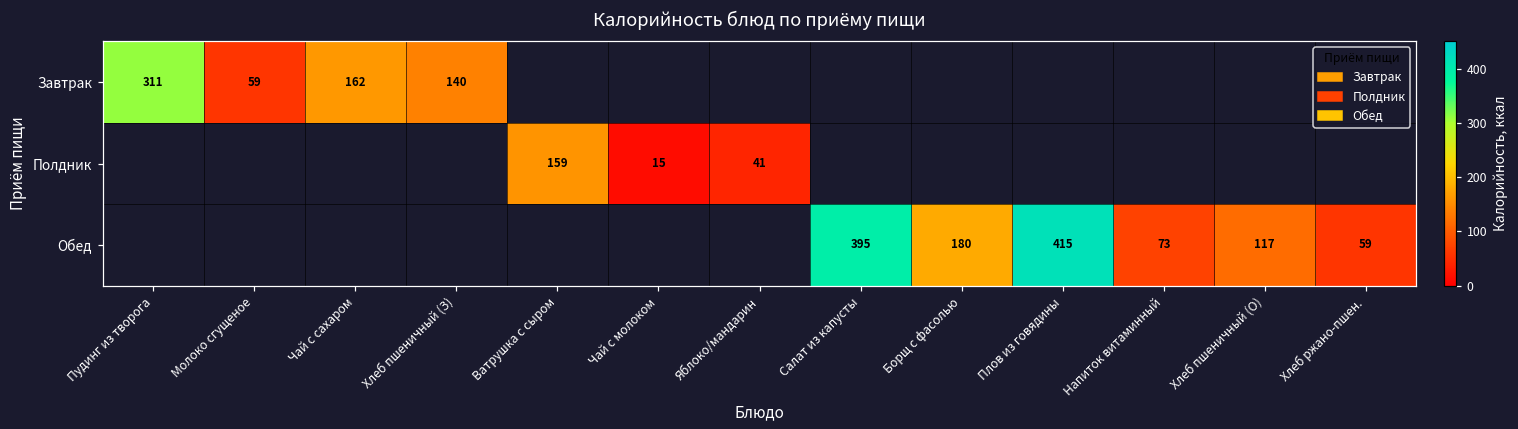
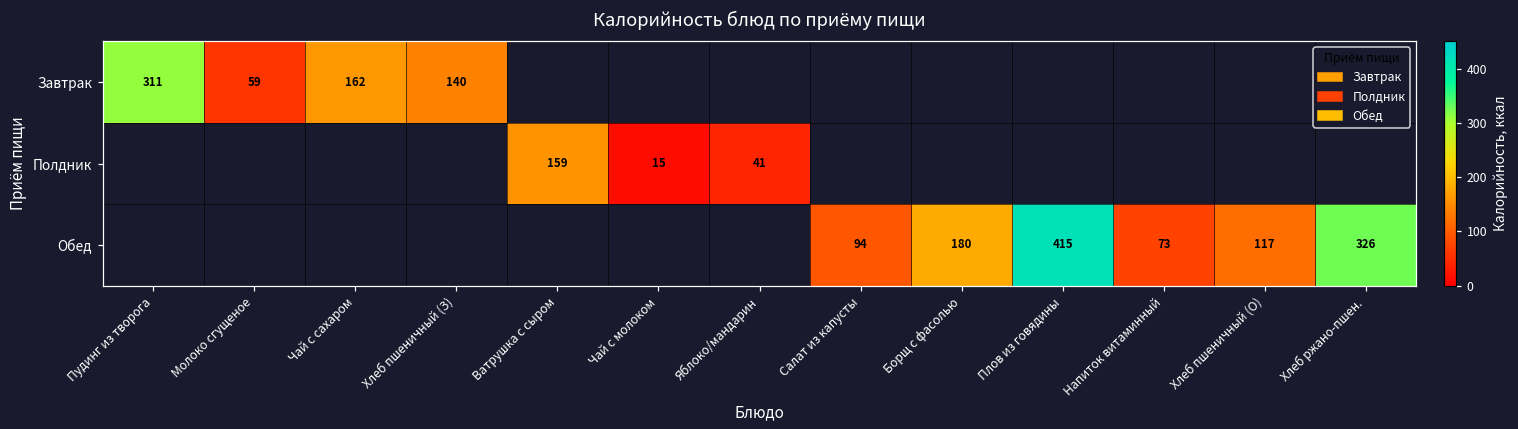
Обед, Салат из капусты: 395 -> 94
Обед, Хлеб ржано-пшен.: 59 -> 326
